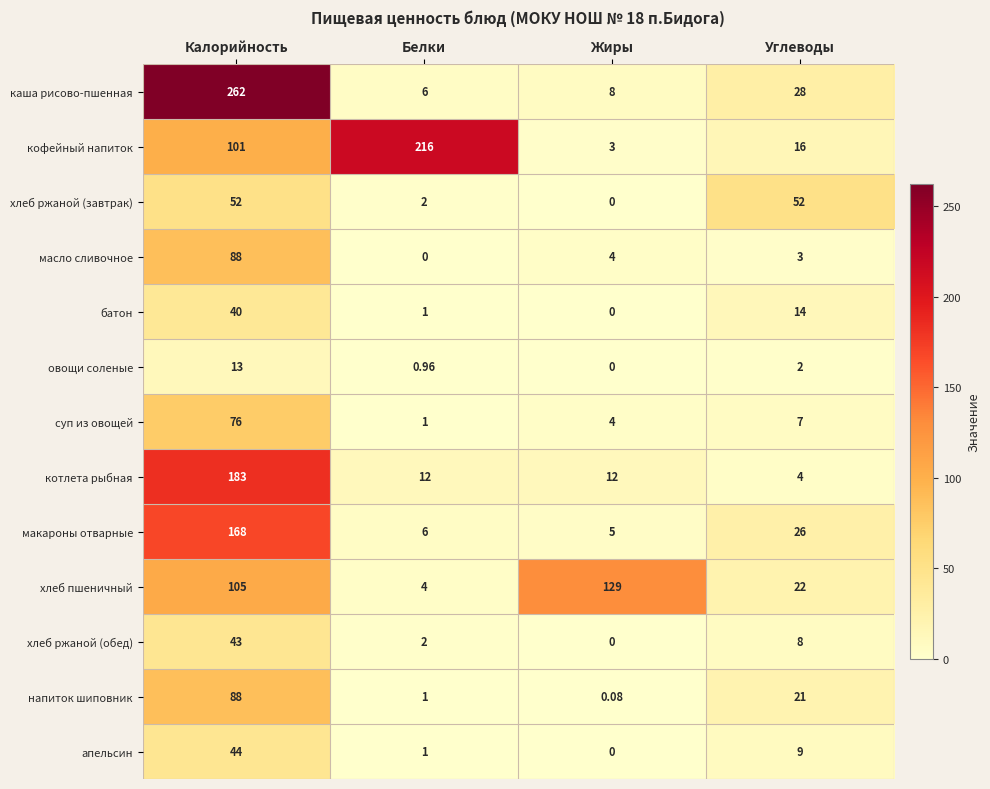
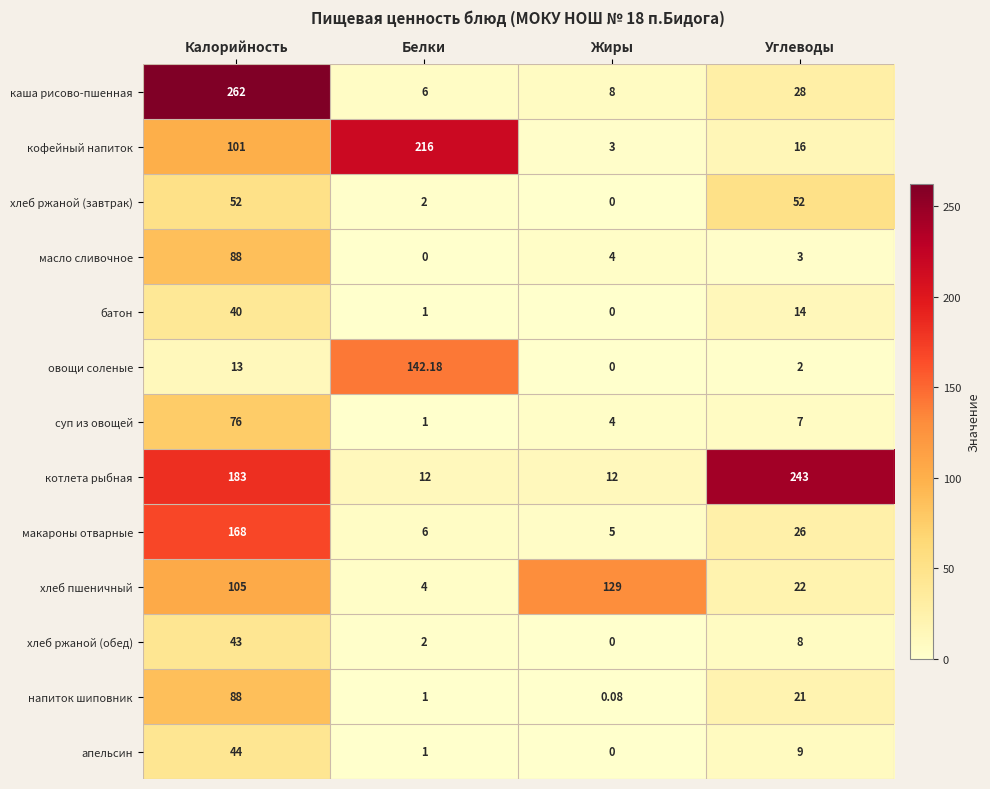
овощи соленые, Белки: 0.96 -> 142.18
котлета рыбная, Углеводы: 4 -> 243
